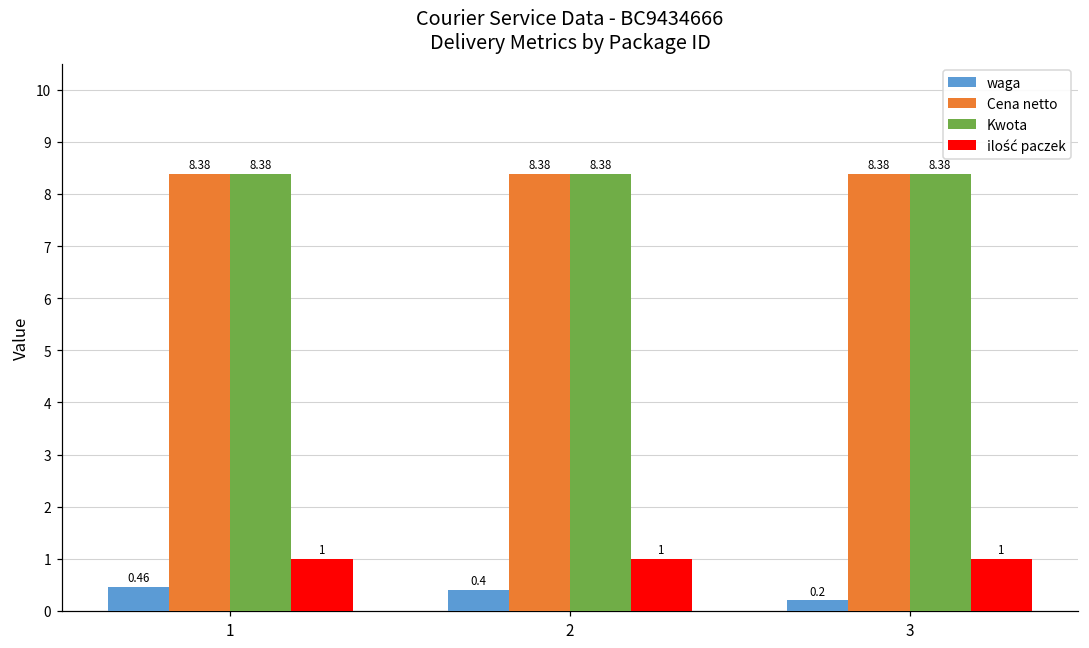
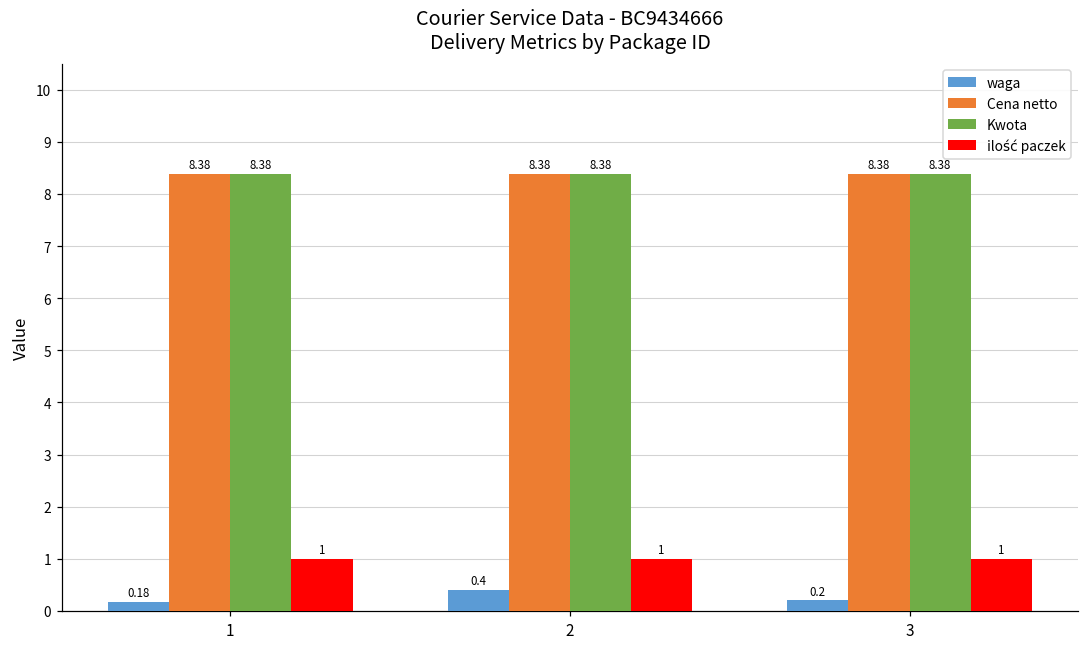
waga, 1: 0.46 -> 0.18
